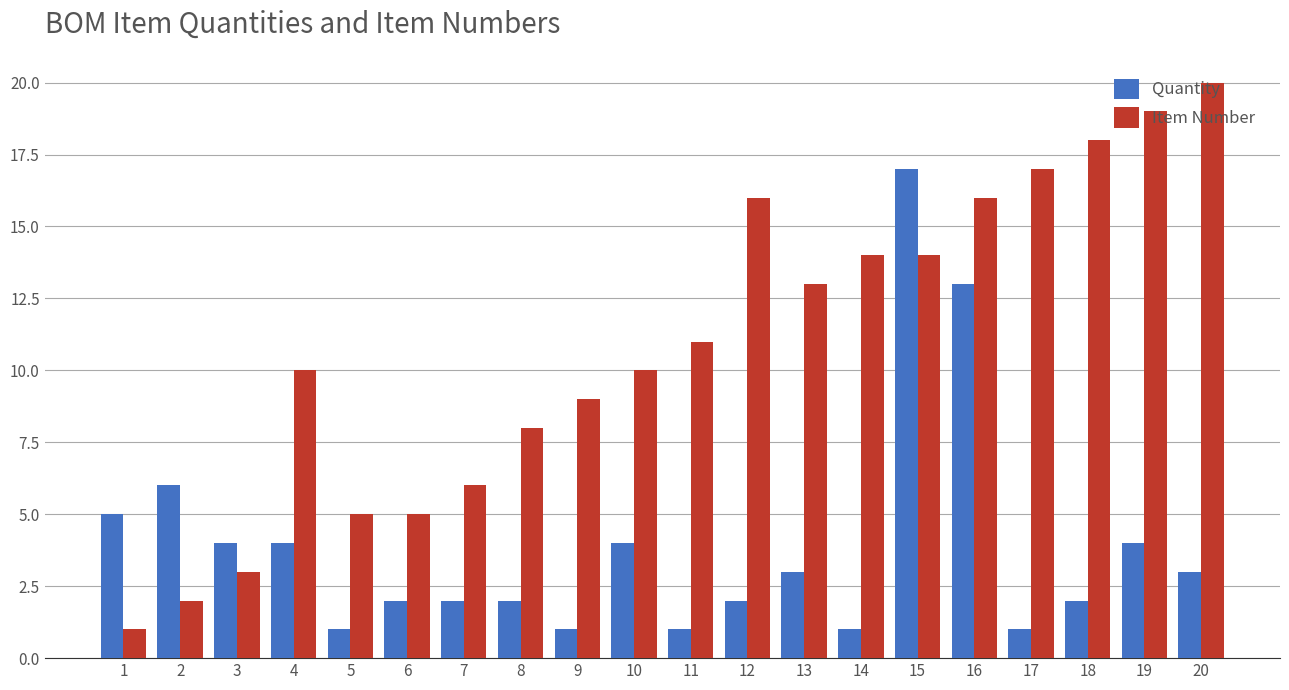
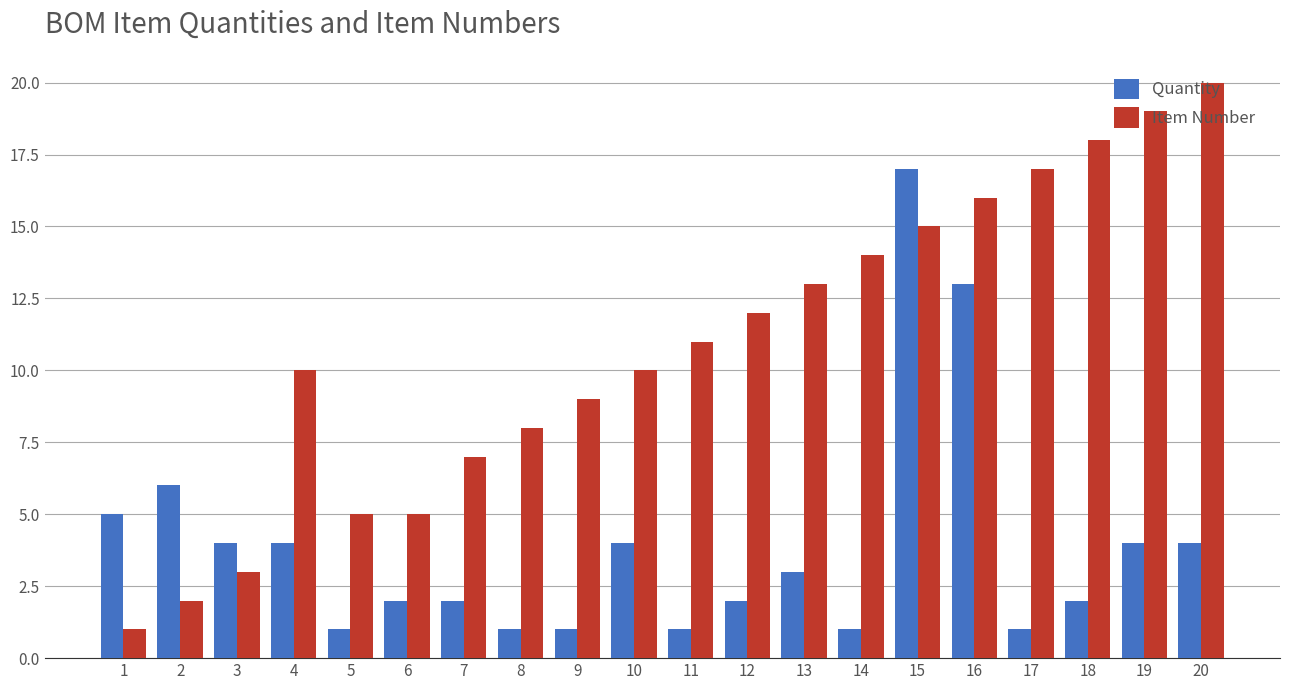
Item Number, 7: 6 -> 7
Quantity, 8: 2 -> 1
Item Number, 12: 16 -> 12
Item Number, 15: 14 -> 15
Quantity, 20: 3 -> 4
